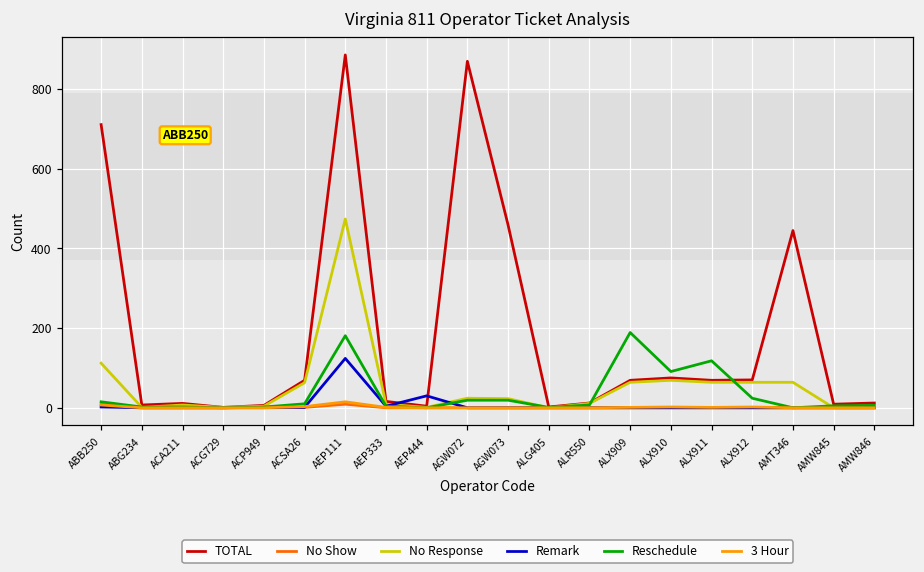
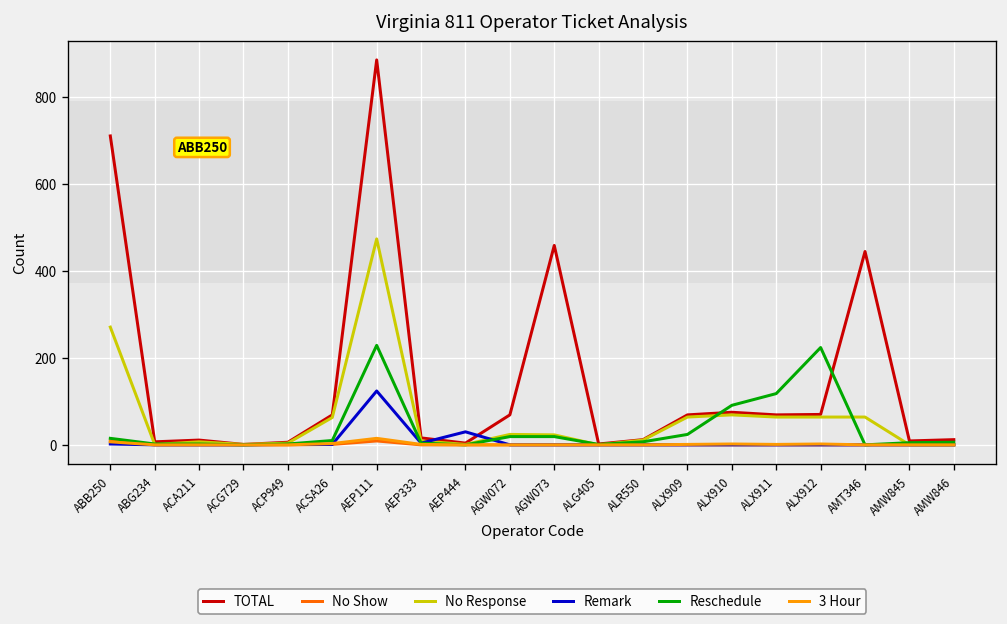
No Response, ABB250: 110 -> 270
Reschedule, AEP111: 180 -> 230
TOTAL, AGW072: 870 -> 70
Reschedule, ALX909: 190 -> 20
Reschedule, ALX912: 20 -> 220
